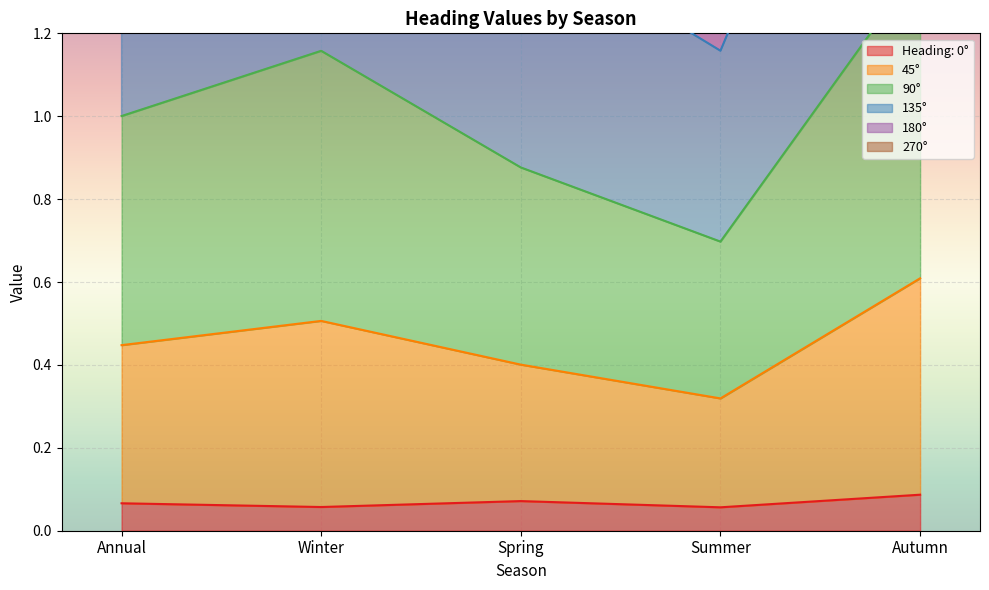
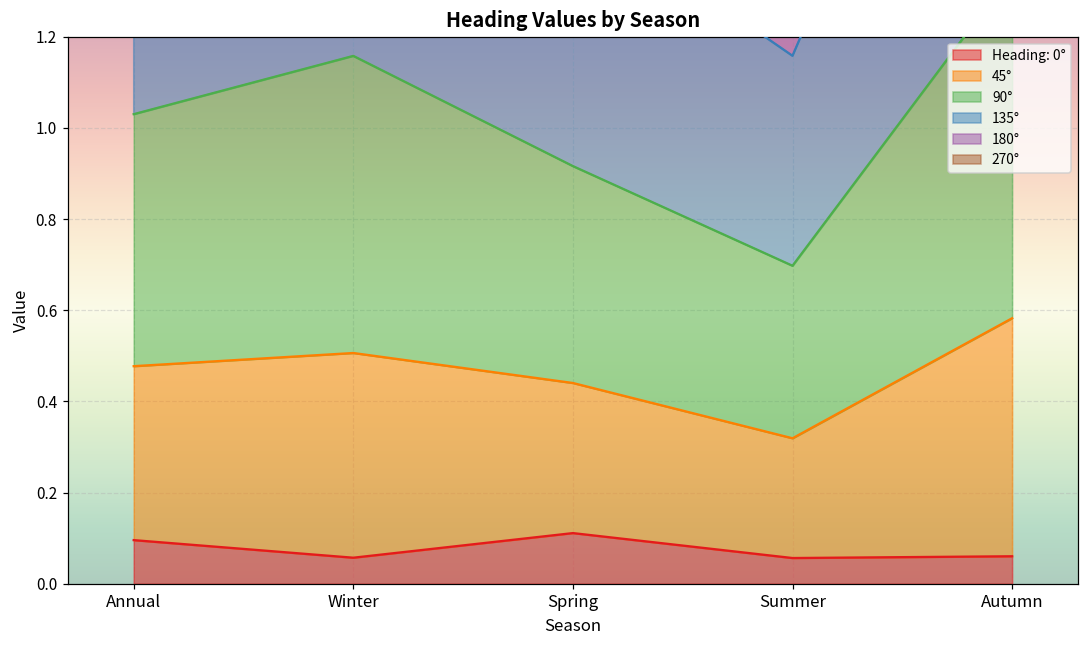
Heading: 0°, Annual: 0.07 -> 0.10
Heading: 0°, Spring: 0.07 -> 0.11
Heading: 0°, Autumn: 0.09 -> 0.06
